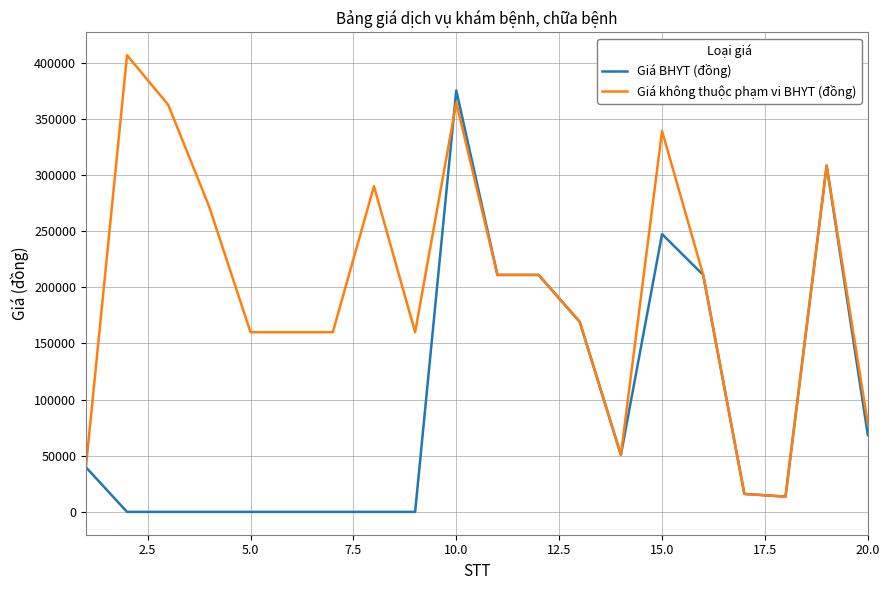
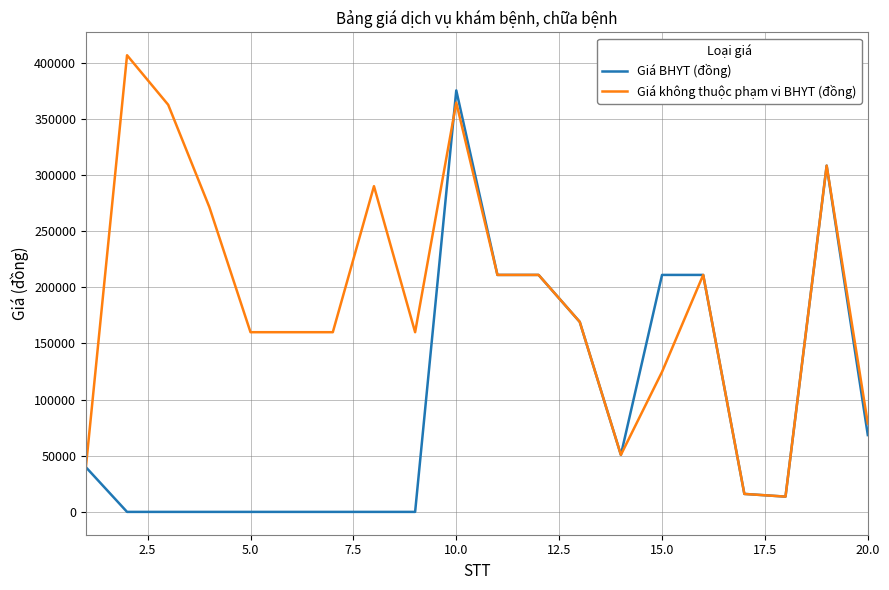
Giá BHYT (đồng), 15.0: 247000 -> 211000
Giá không thuộc phạm vi BHYT (đồng), 15.0: 339000 -> 125000
